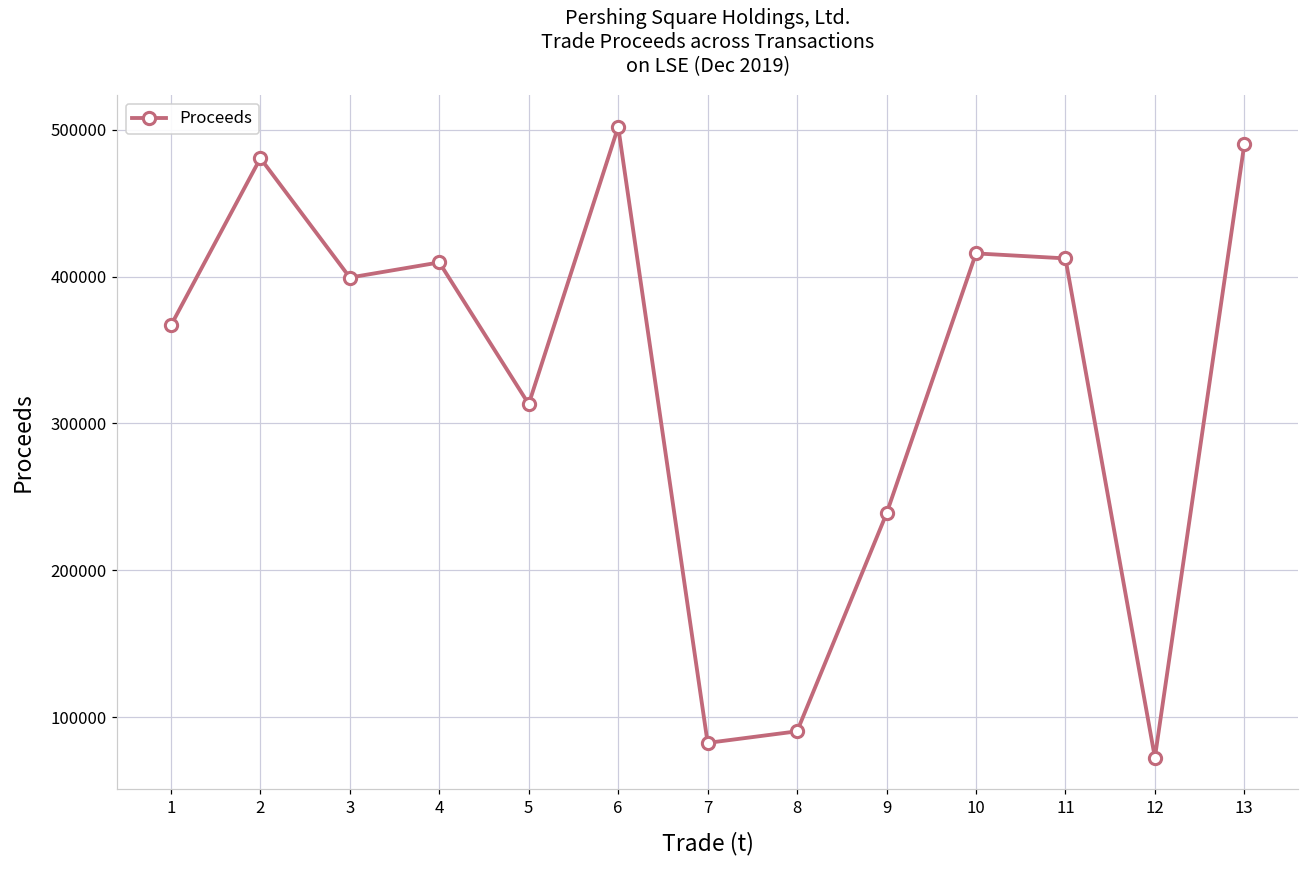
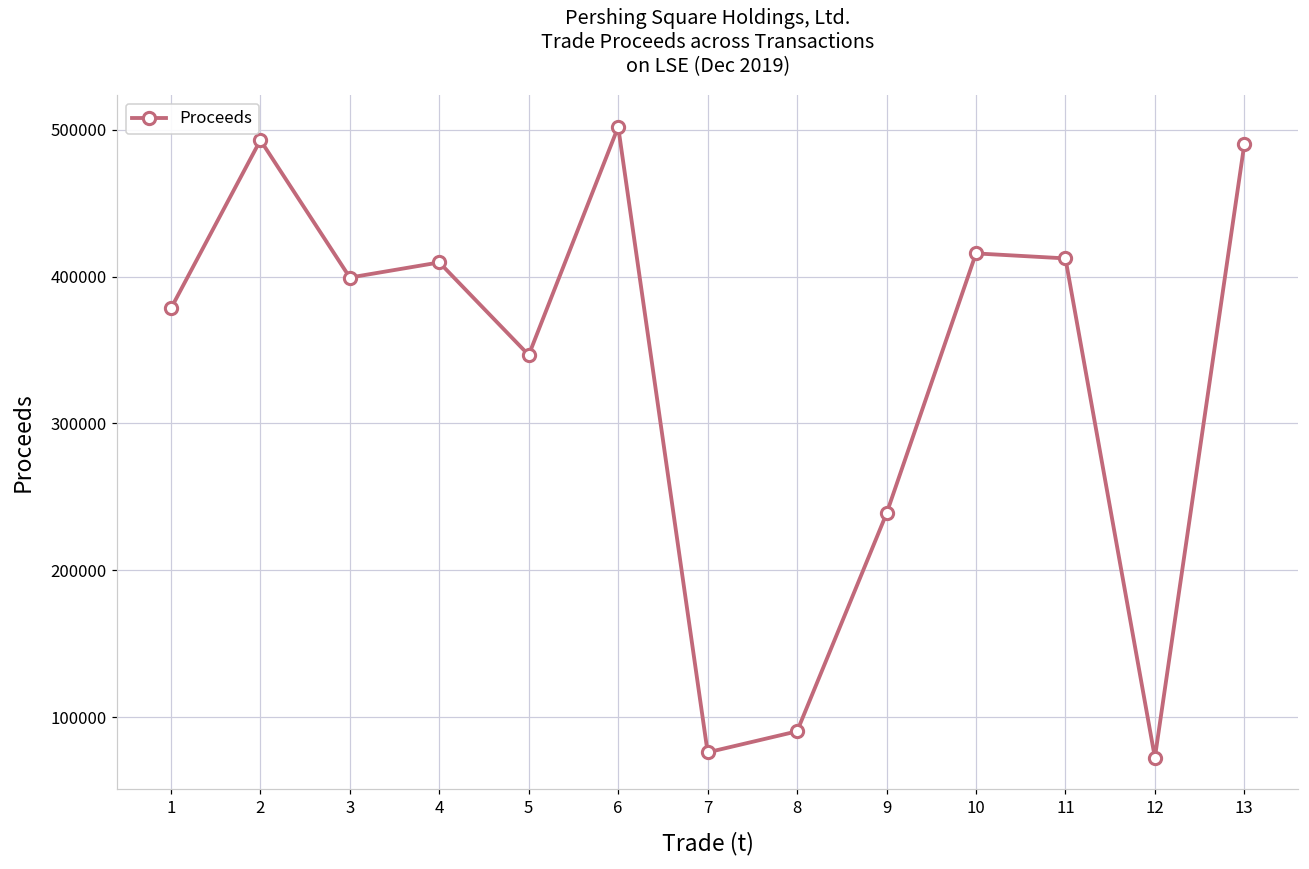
1: 367000 -> 378000
2: 481000 -> 493000
5: 313000 -> 347000
7: 82000 -> 76000
